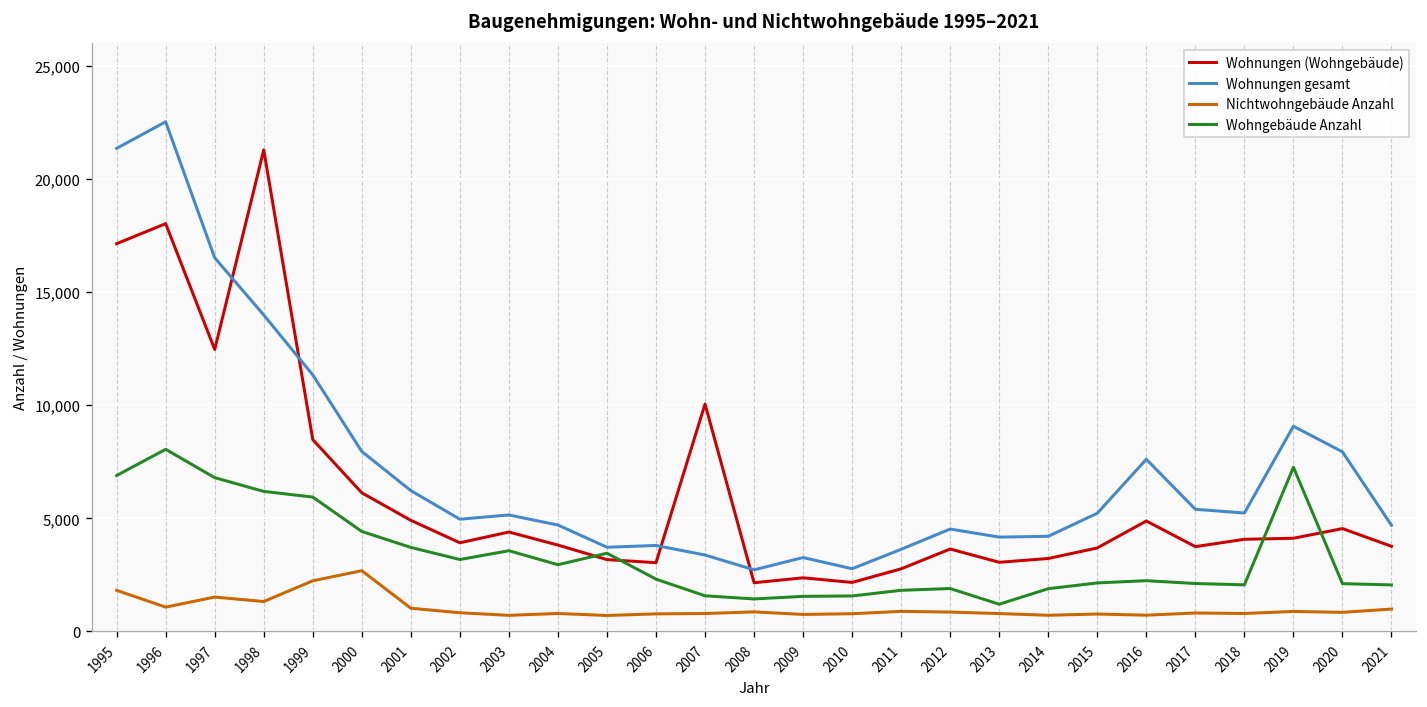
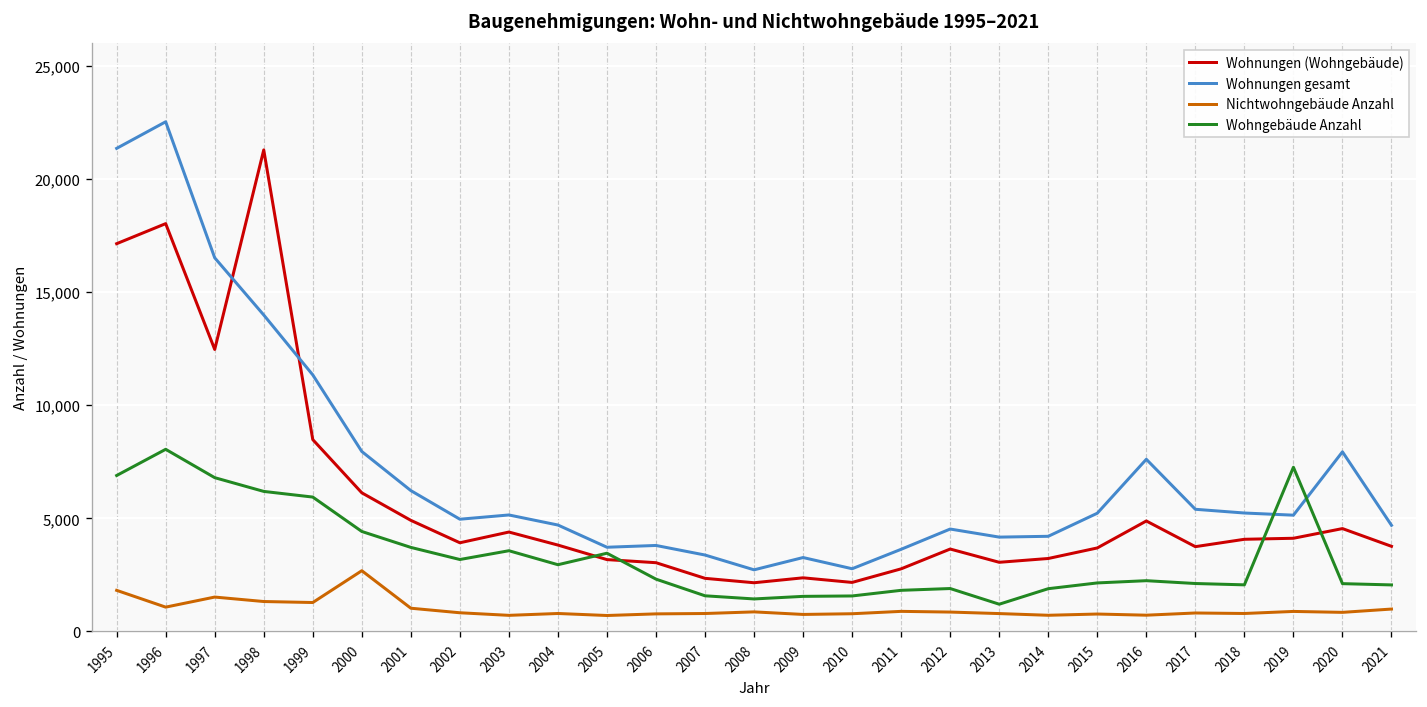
Nichtwohngebäude Anzahl, 1999: 2,200 -> 1,300
Wohnungen (Wohngebäude), 2007: 10,100 -> 2,300
Wohnungen gesamt, 2019: 9,100 -> 5,100
